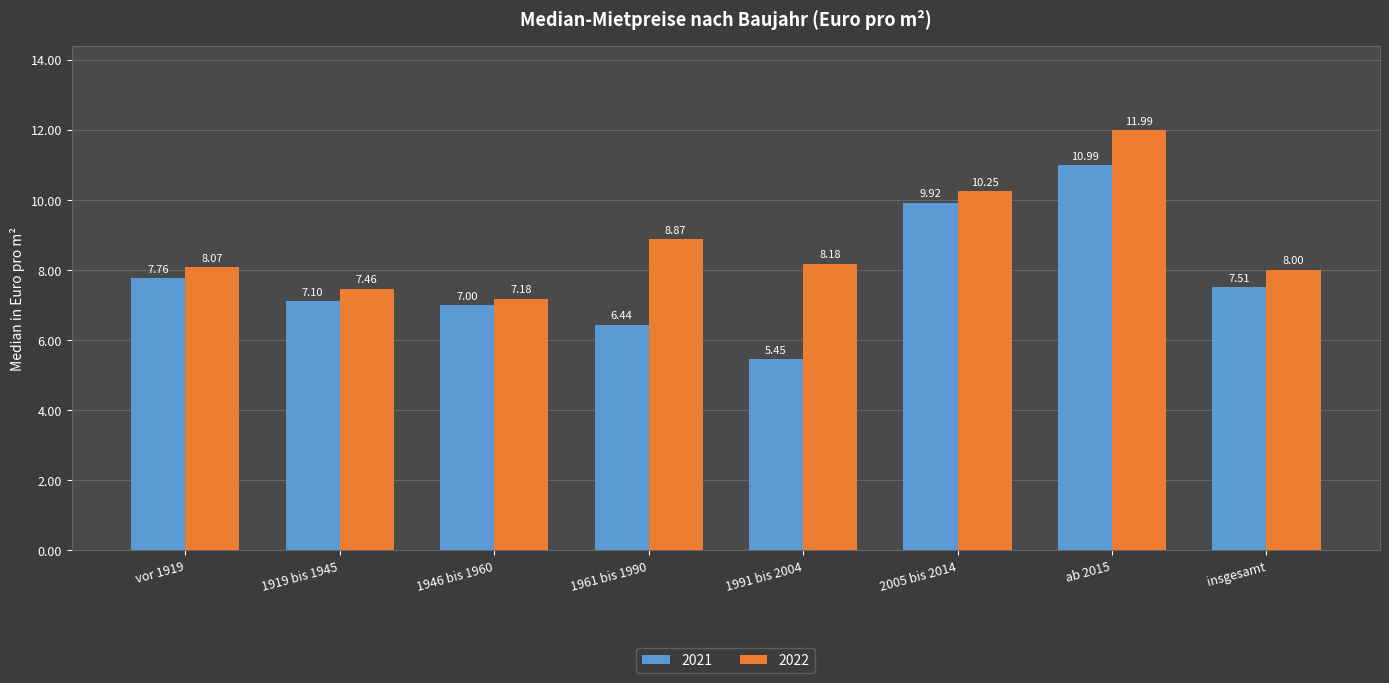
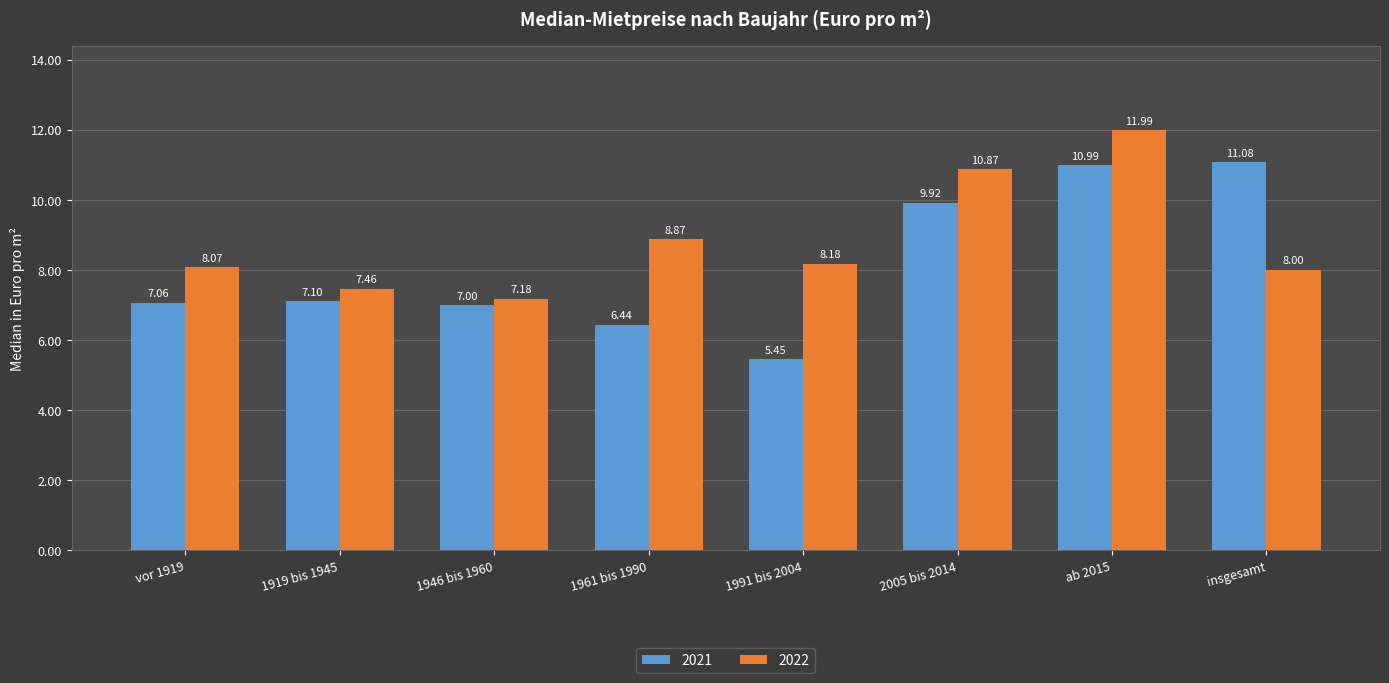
2021, vor 1919: 7.76 -> 7.06
2022, 2005 bis 2014: 10.25 -> 10.87
2021, insgesamt: 7.51 -> 11.08
